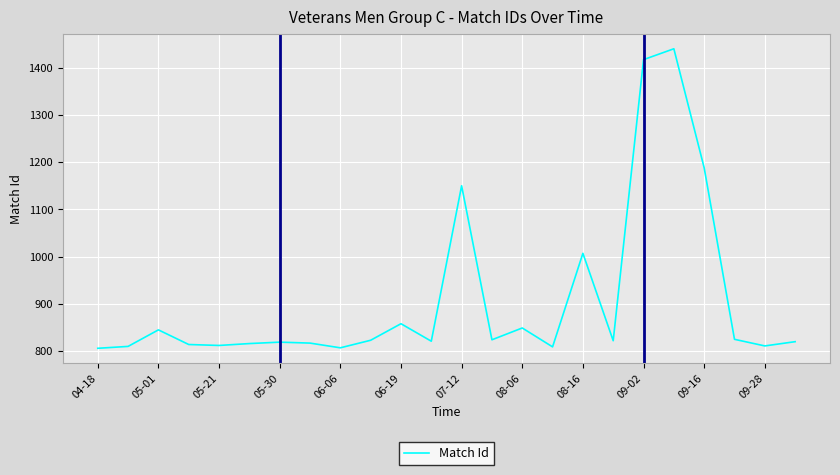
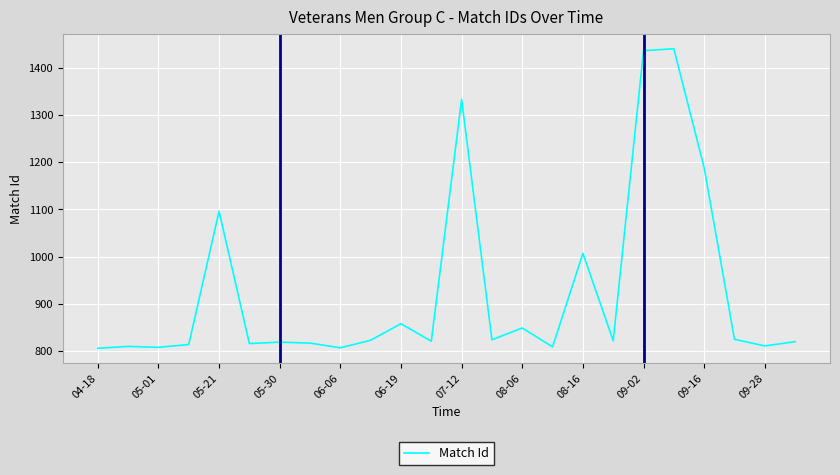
05-01: 850 -> 810
05-21: 810 -> 1100
07-12: 1150 -> 1330
09-02: 1420 -> 1440
